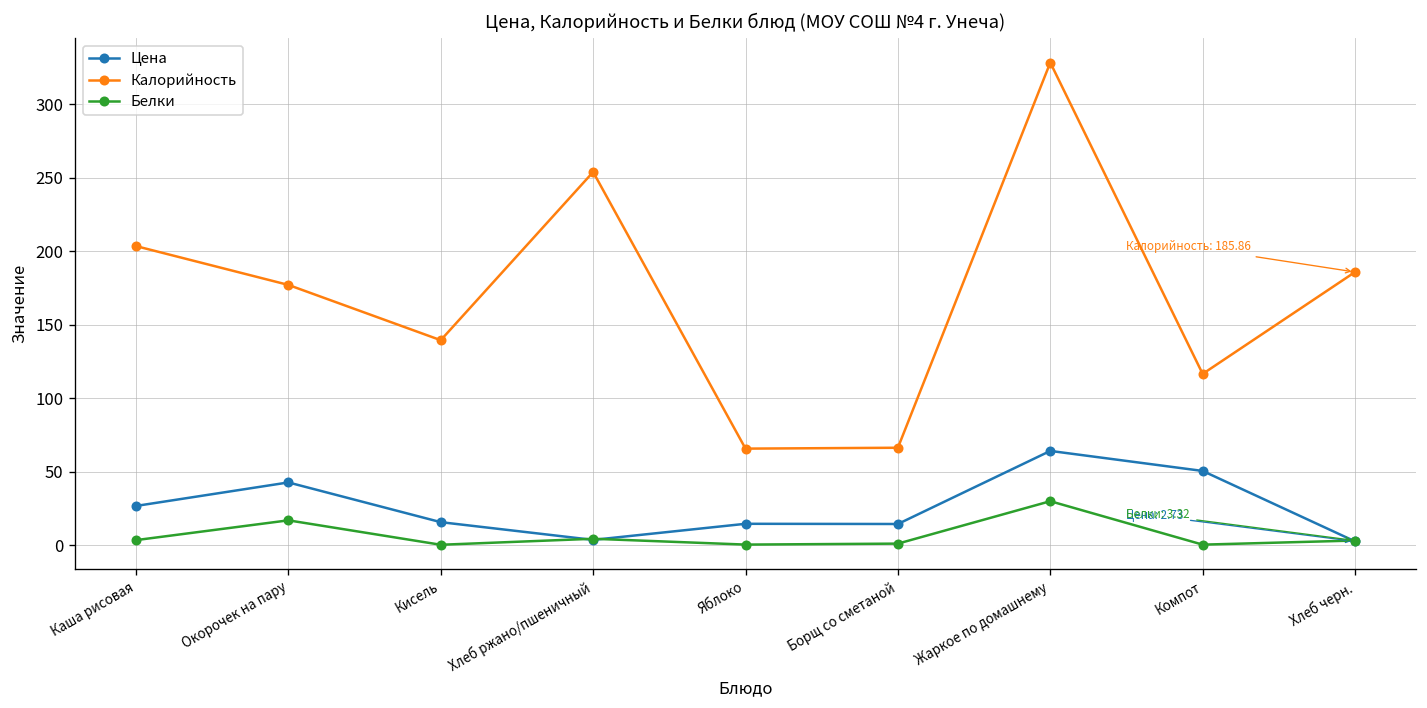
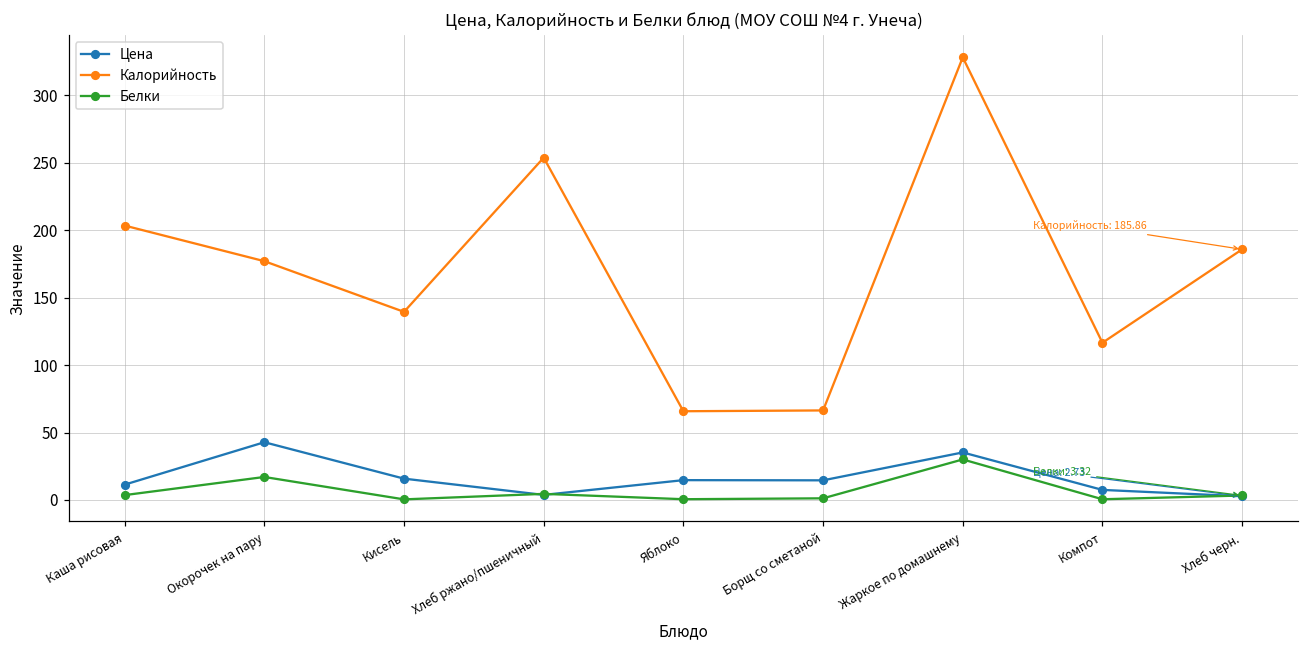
Цена, Каша рисовая: 27 -> 11
Цена, Жаркое по домашнему: 64 -> 35
Цена, Компот: 51 -> 7
